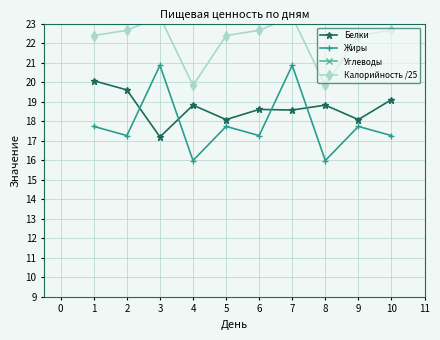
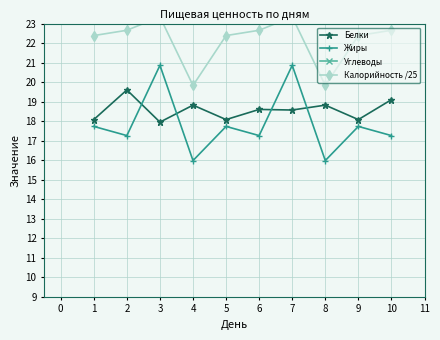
Белки, 1: 20.1 -> 18.1
Белки, 3: 17.2 -> 18.0
